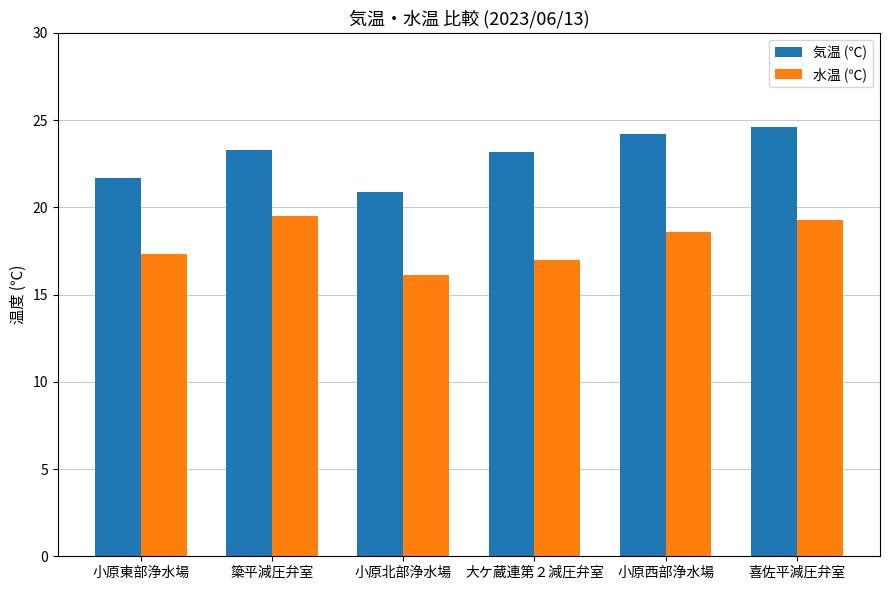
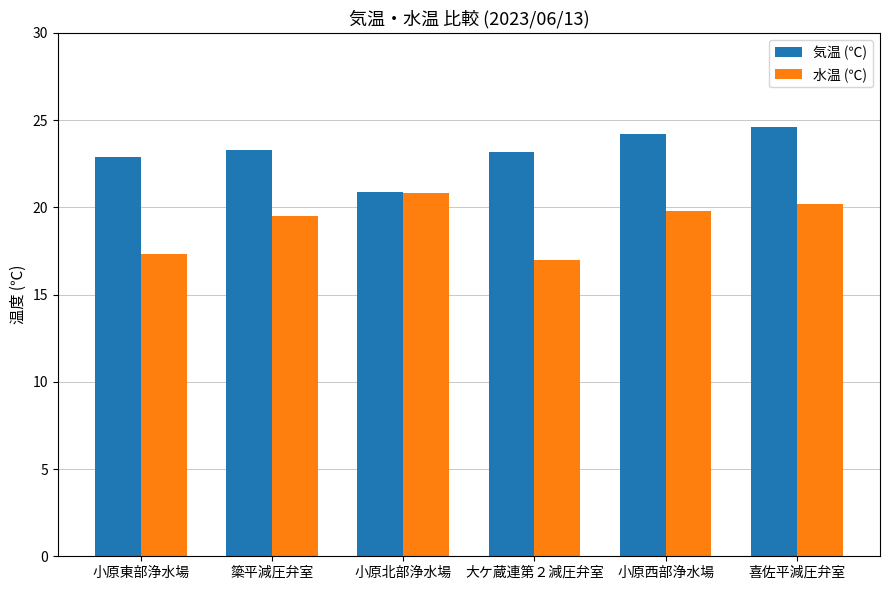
気温 (℃), 小原東部浄水場: 21.7 -> 22.9
水温 (℃), 小原北部浄水場: 16.1 -> 20.8
水温 (℃), 小原西部浄水場: 18.6 -> 19.8
水温 (℃), 喜佐平減圧弁室: 19.3 -> 20.2
